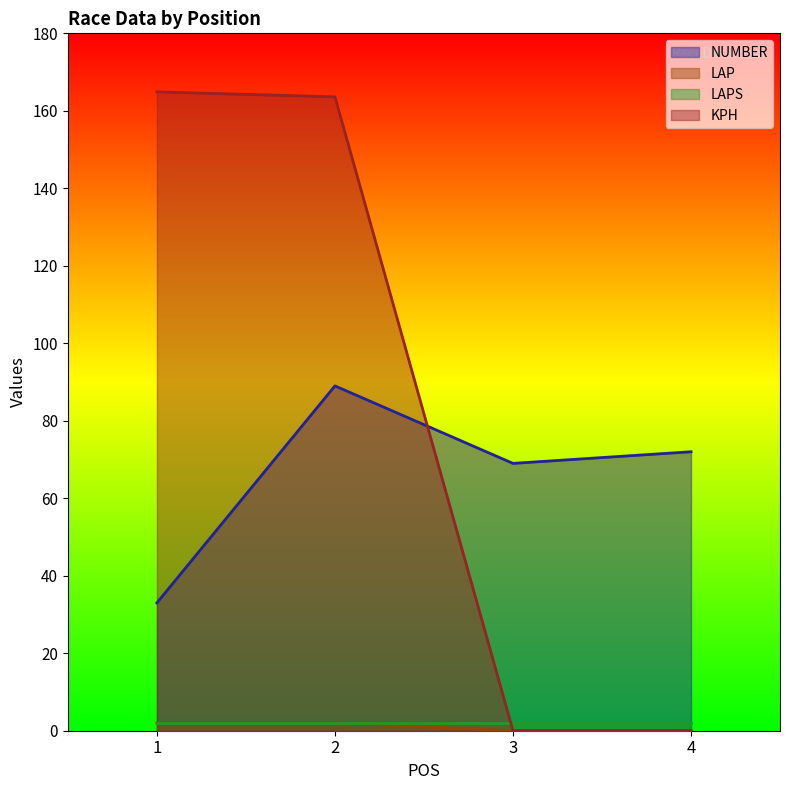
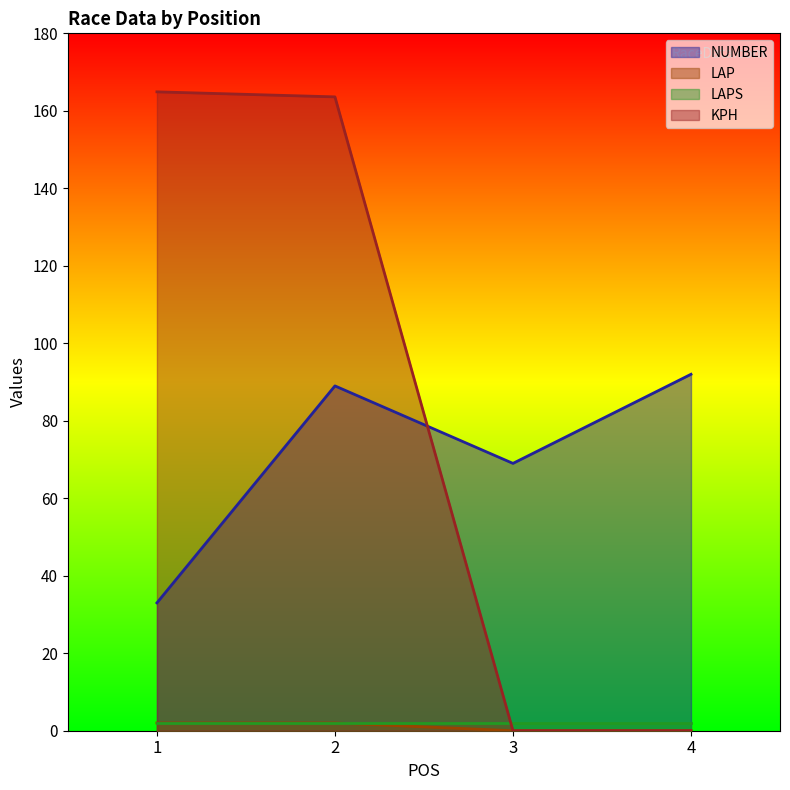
NUMBER, 4: 72 -> 92
